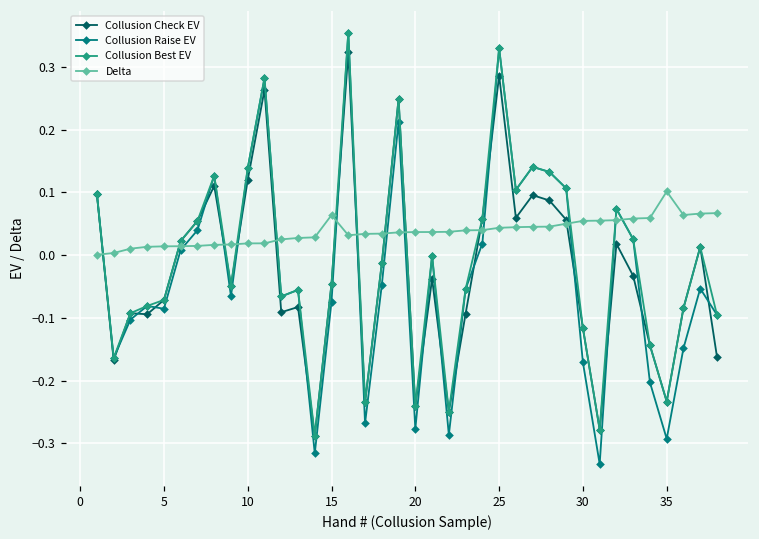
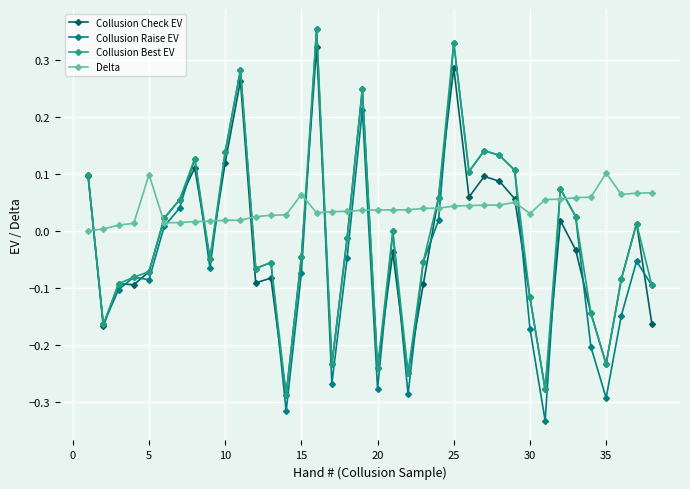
Delta, 5: 0.01 -> 0.10
Delta, 30: 0.05 -> 0.03
